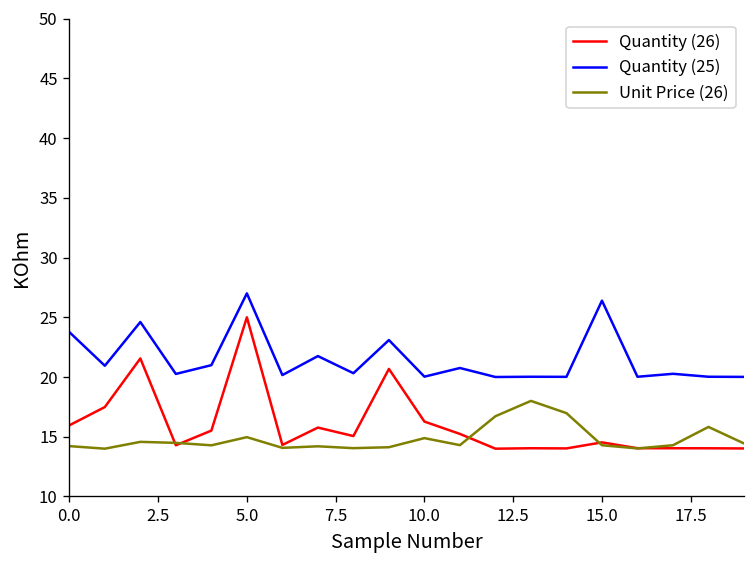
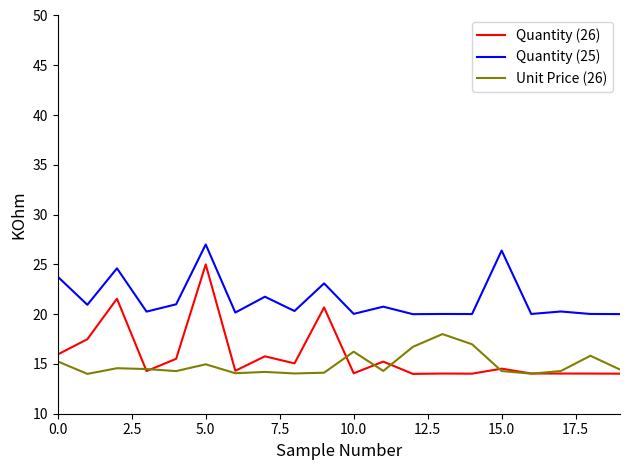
Unit Price (26), 0.0: 14 -> 15
Quantity (26), 10.0: 16 -> 14
Unit Price (26), 10.0: 15 -> 16
